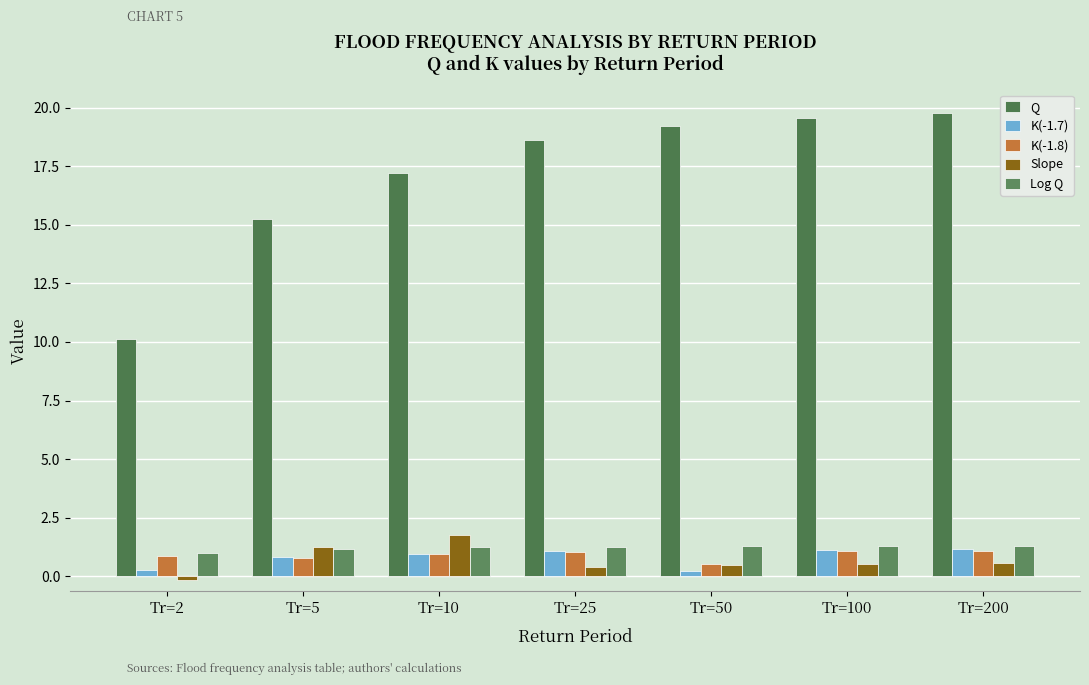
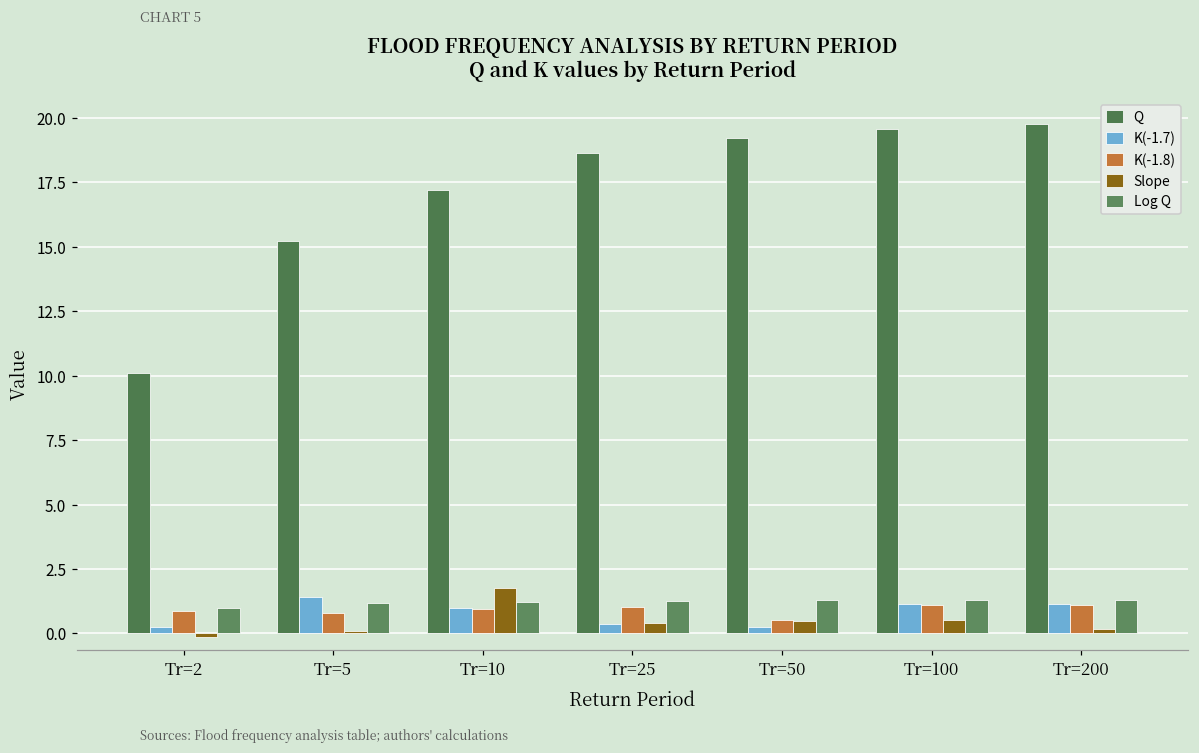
K(-1.7), Tr=5: 0.8 -> 1.4
Slope, Tr=5: 1.3 -> 0.1
K(-1.7), Tr=25: 1.1 -> 0.4
Slope, Tr=200: 0.6 -> 0.2
